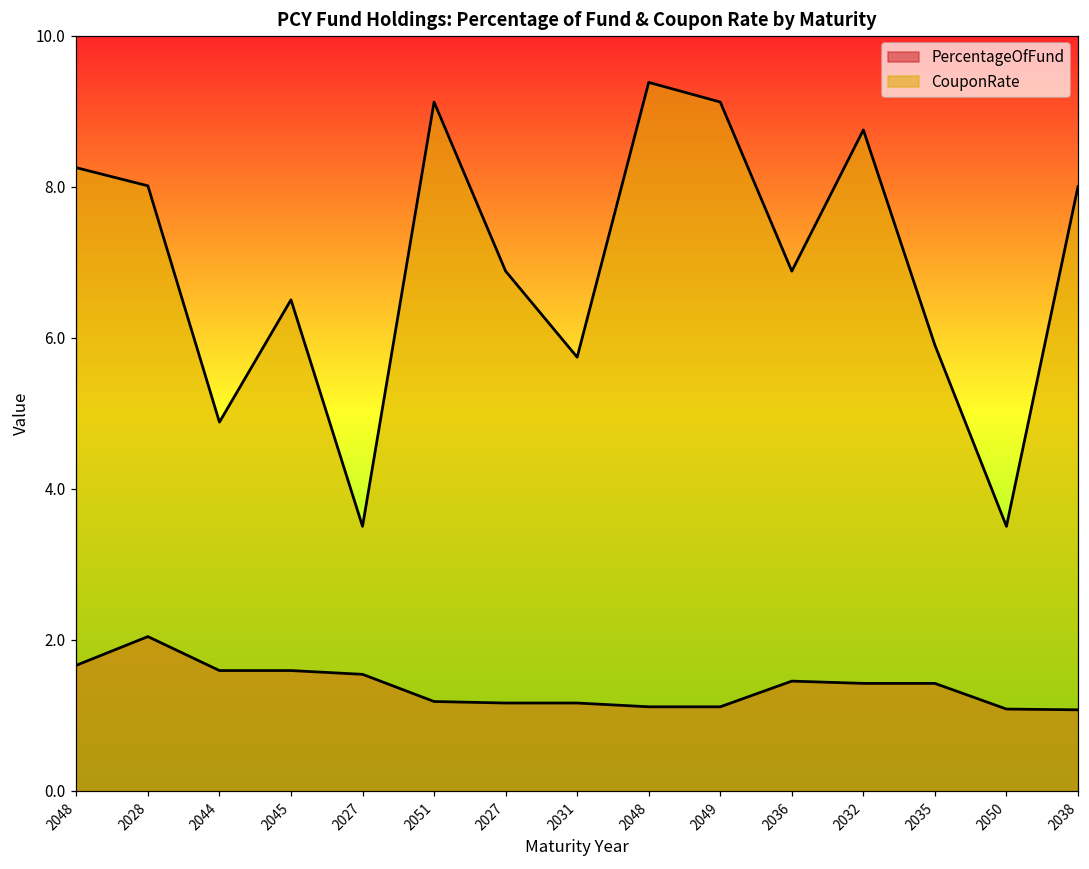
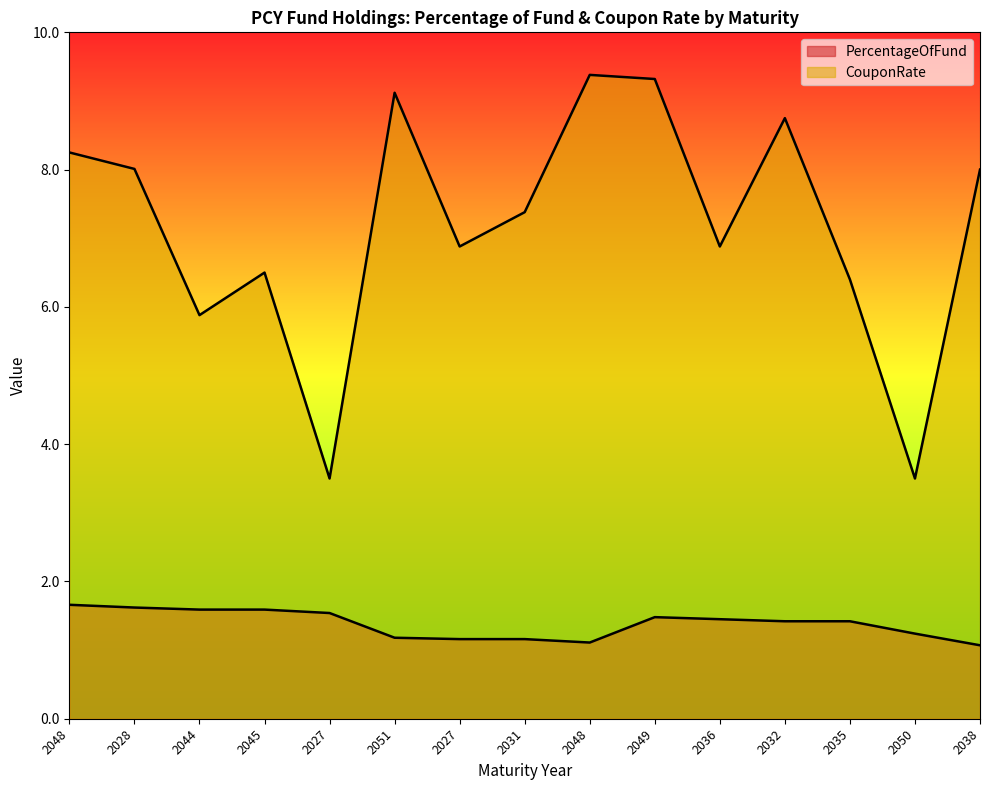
PercentageOfFund, 2028: 2.0 -> 1.6
CouponRate, 2044: 4.9 -> 5.9
CouponRate, 2031: 5.7 -> 7.4
PercentageOfFund, 2049: 1.1 -> 1.5
CouponRate, 2049: 9.1 -> 9.3
CouponRate, 2035: 5.9 -> 6.4
PercentageOfFund, 2050: 1.1 -> 1.2
